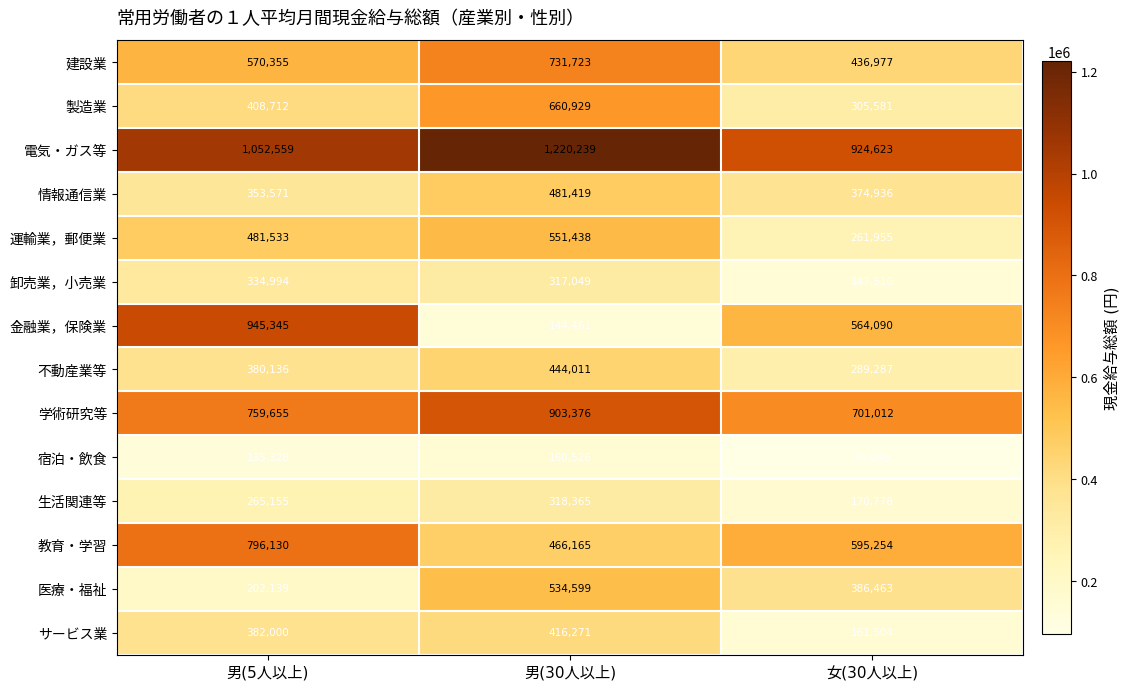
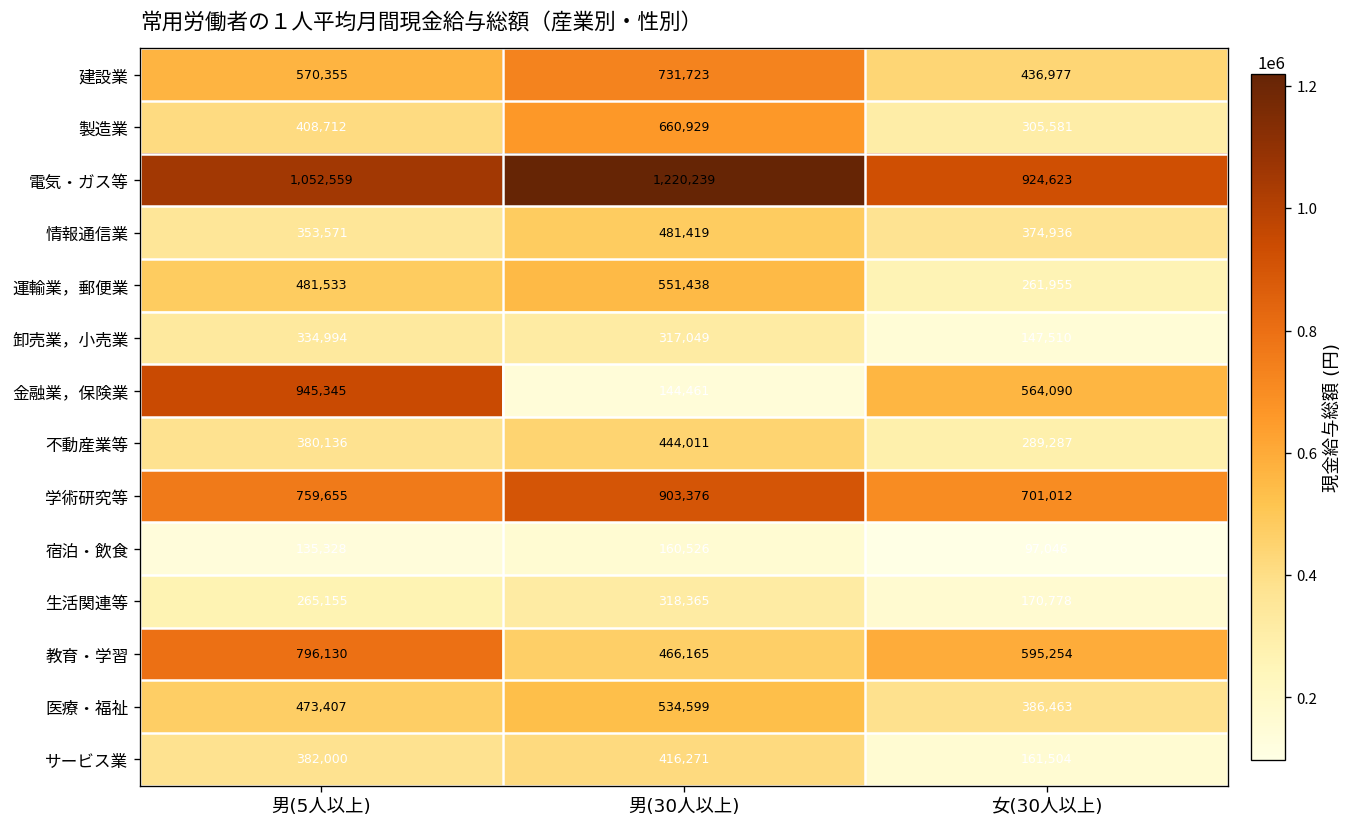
医療・福祉, 男(5人以上): 202,139 -> 473,407
